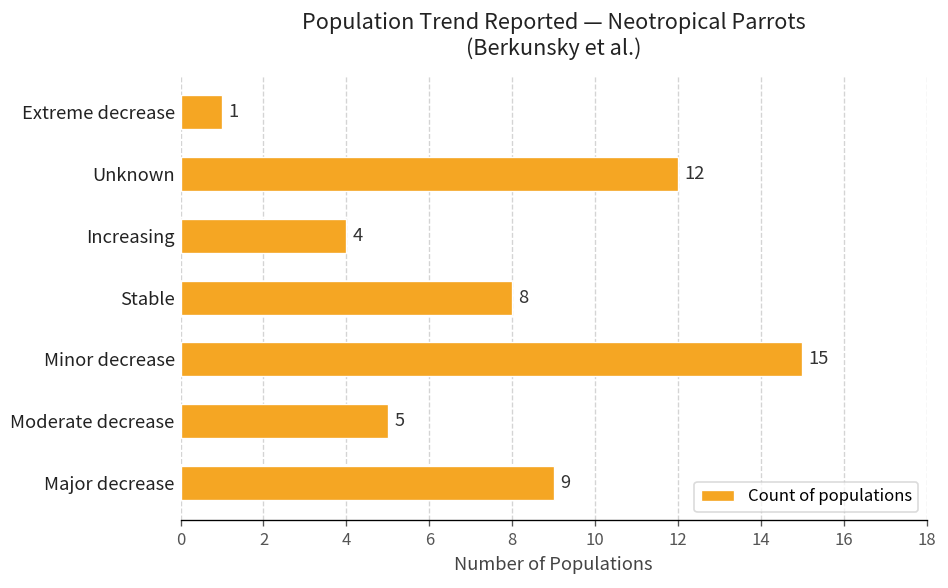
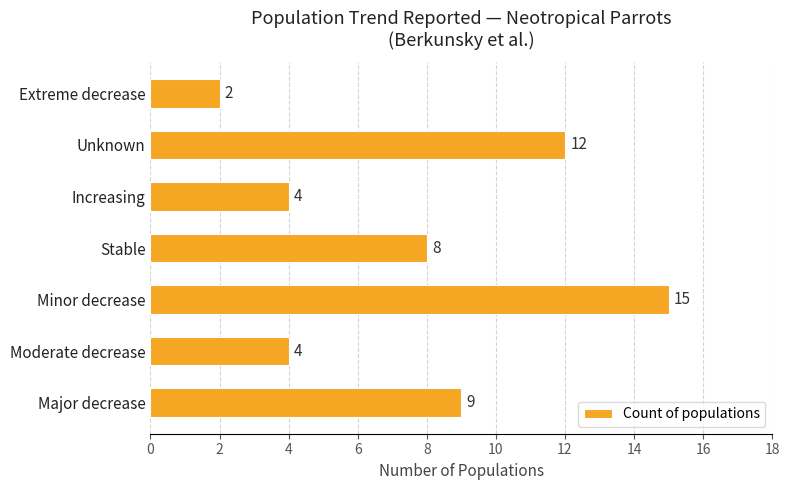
Extreme decrease: 1 -> 2
Moderate decrease: 5 -> 4
